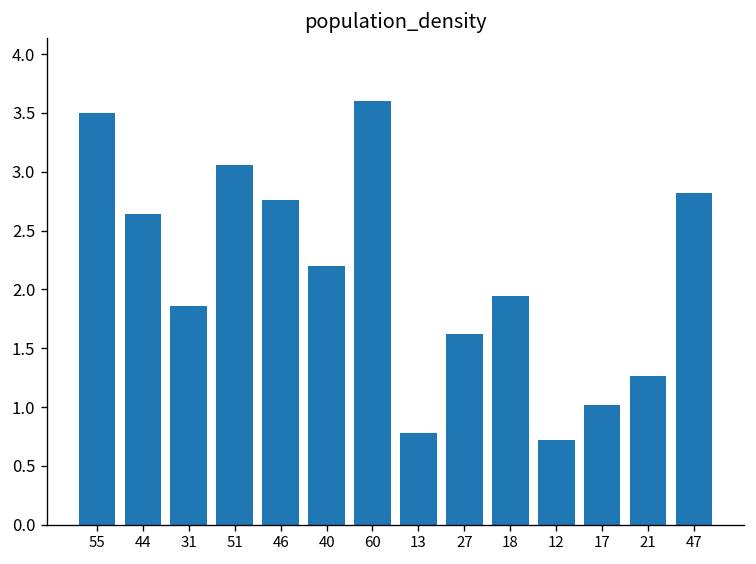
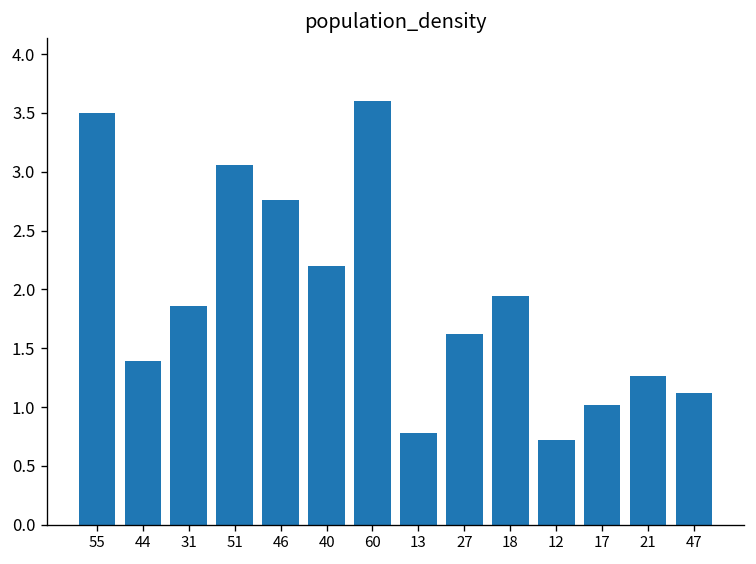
44: 2.6 -> 1.4
47: 2.8 -> 1.1
